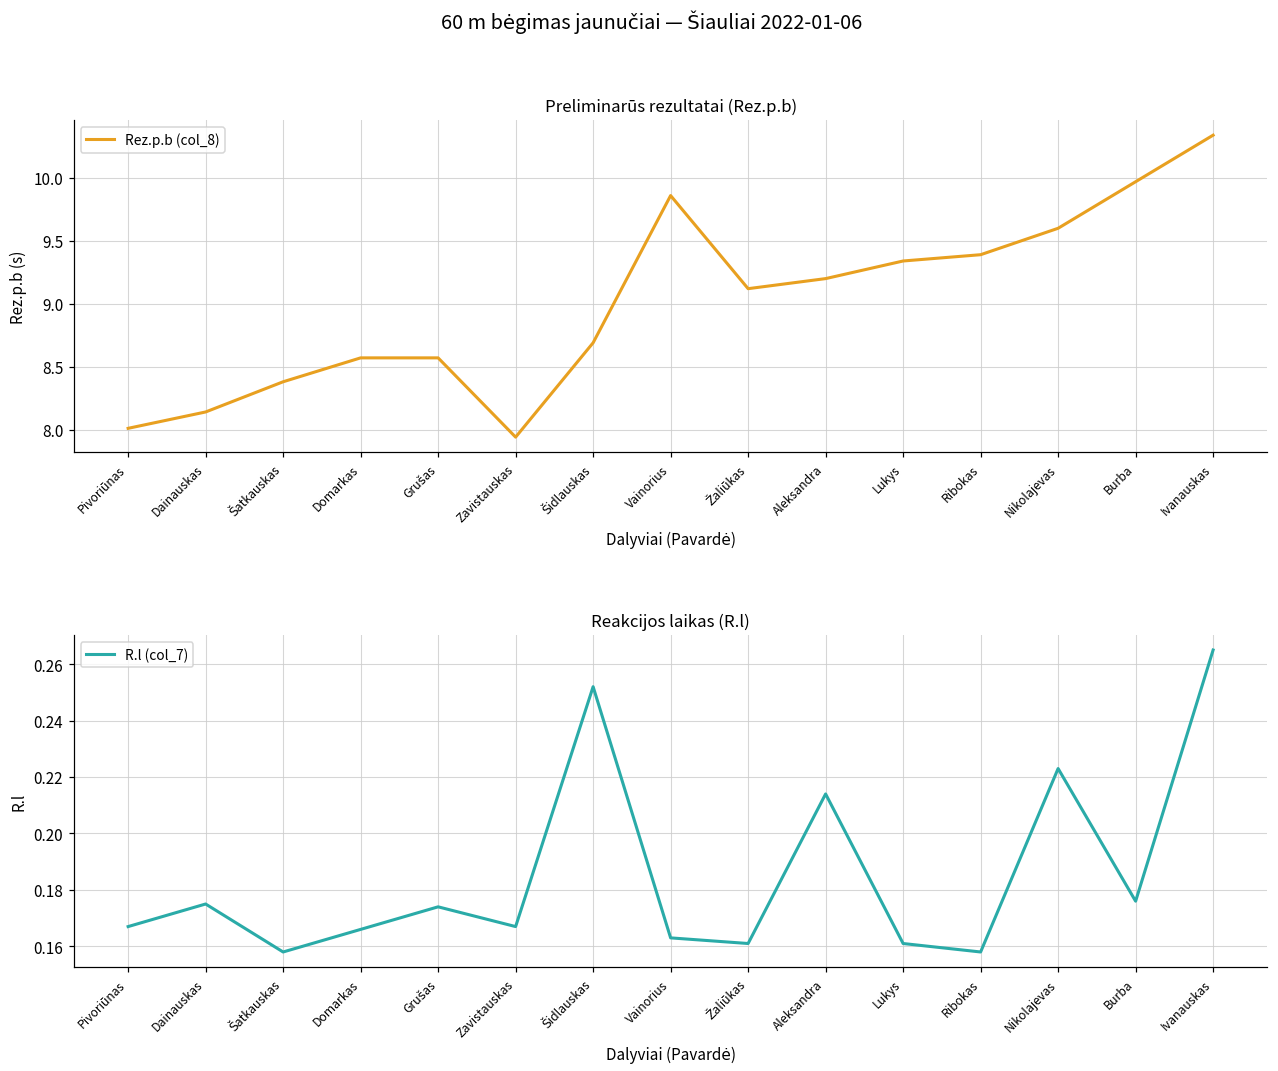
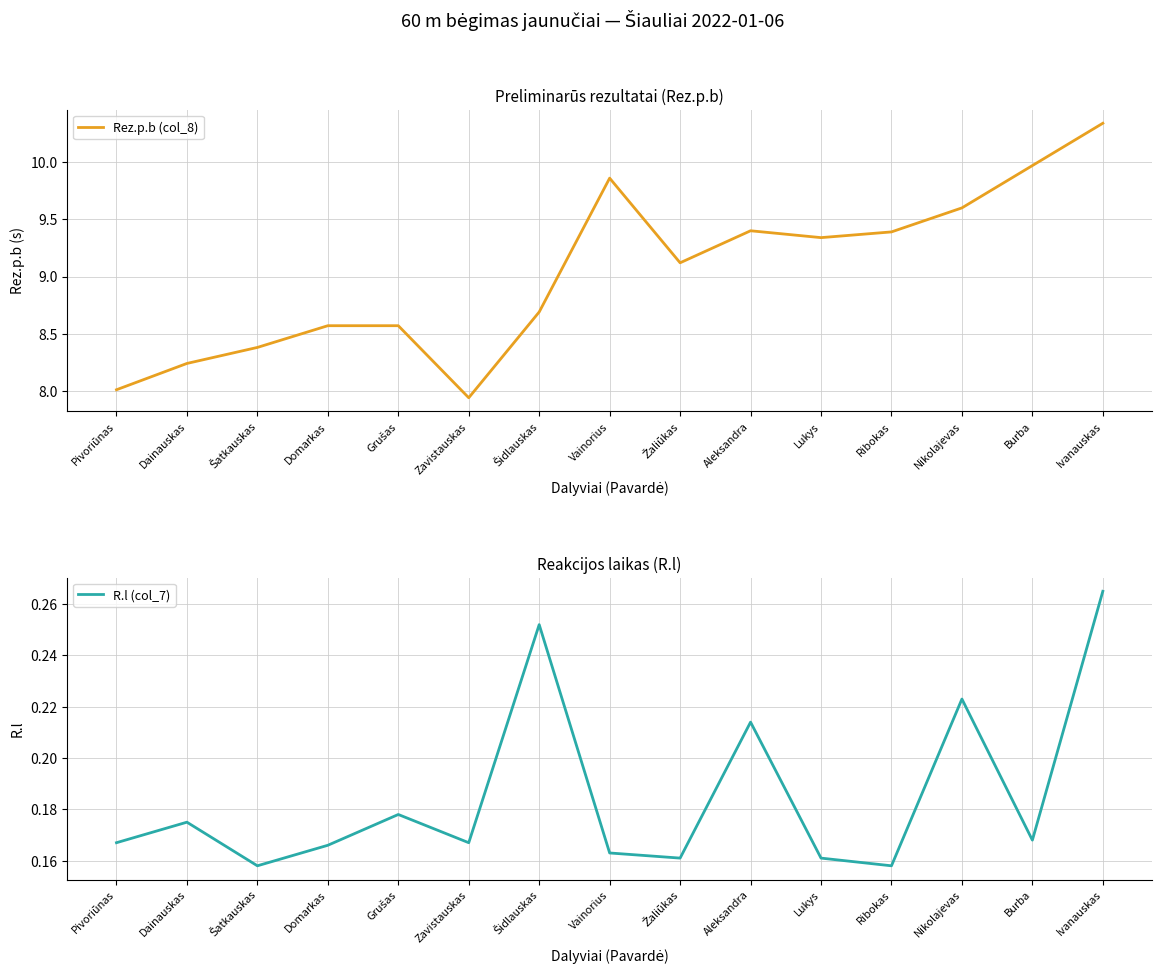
Preliminarūs rezultatai (Rez.p.b), Dainauskas: 8.14 -> 8.24
Preliminarūs rezultatai (Rez.p.b), Aleksandra: 9.2 -> 9.4
Reakcijos laikas (R.l), Grušas: 0.174 -> 0.178
Reakcijos laikas (R.l), Burba: 0.176 -> 0.168
